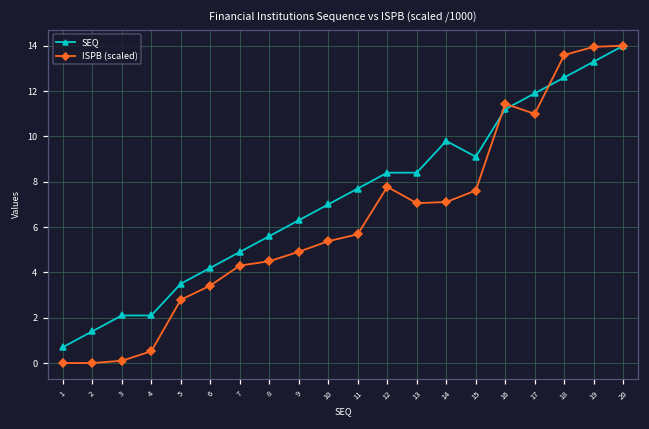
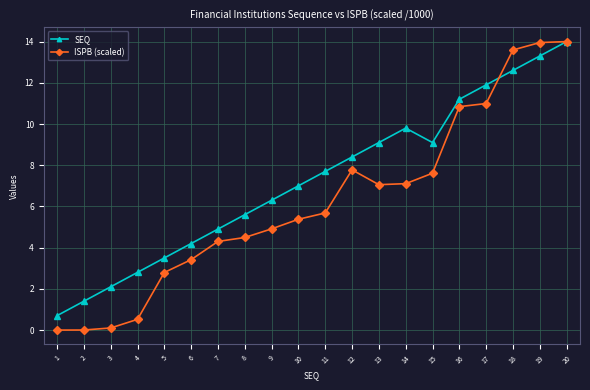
SEQ, 4: 2.1 -> 2.8
SEQ, 13: 8.4 -> 9.1
ISPB (scaled), 16: 11.4 -> 10.8
